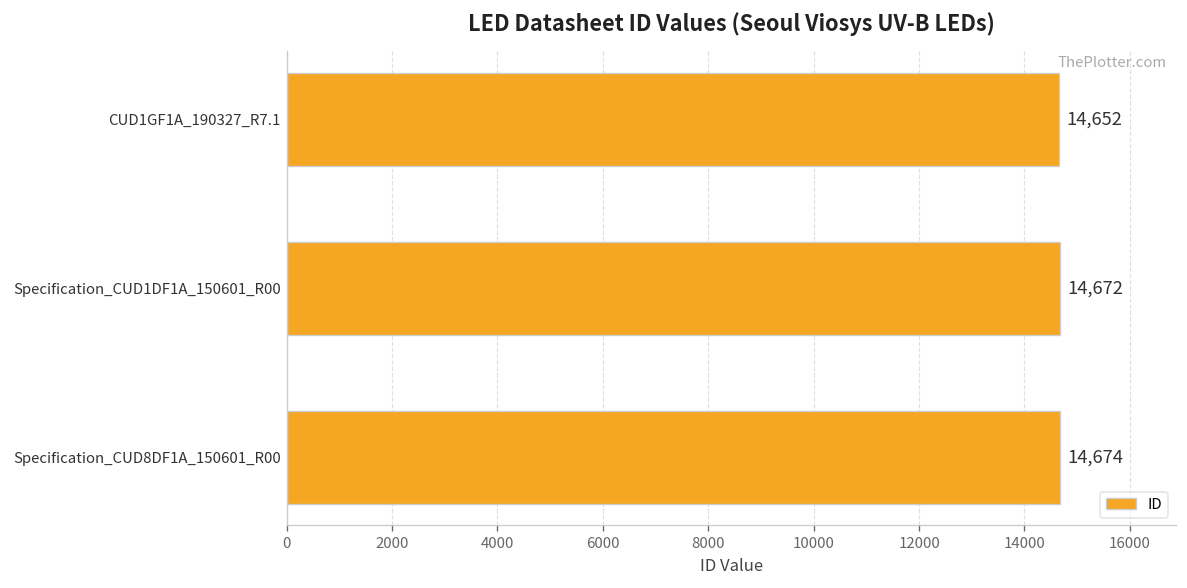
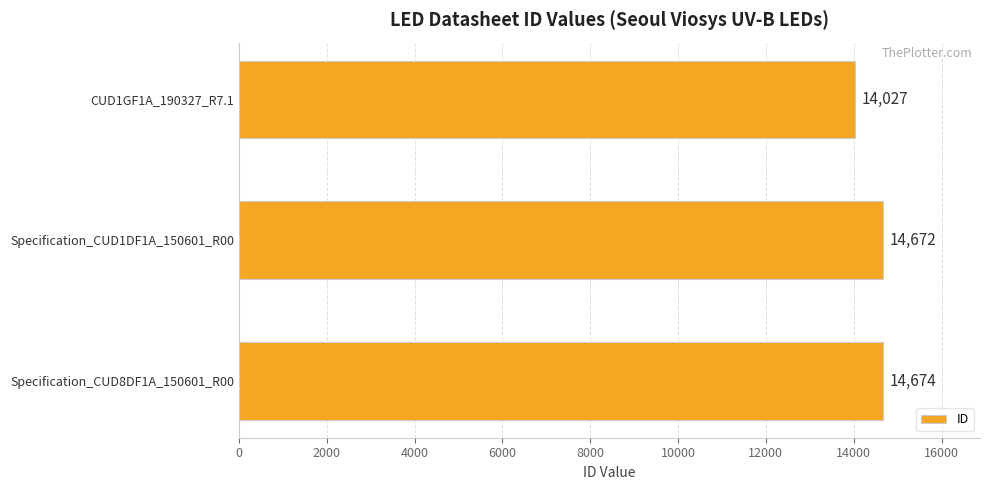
CUD1GF1A_190327_R7.1: 14,652 -> 14,027
